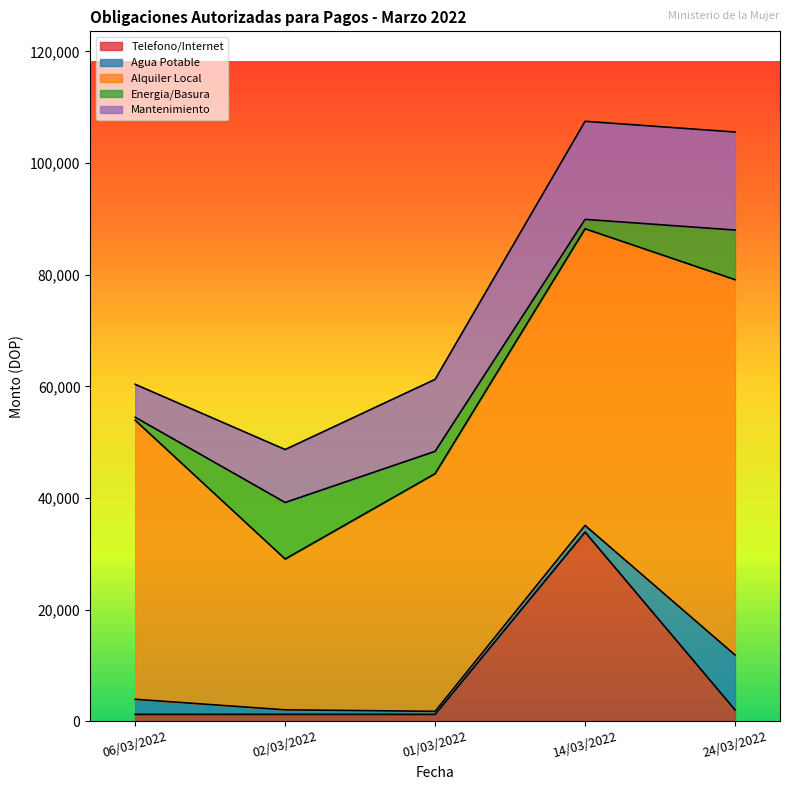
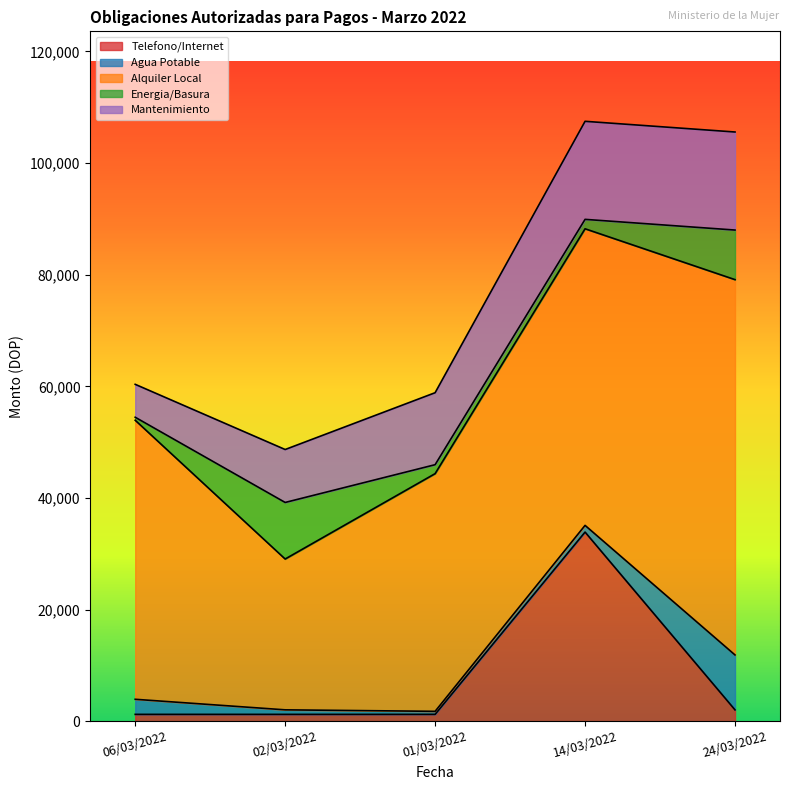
Energia/Basura, 01/03/2022: 4,000 -> 2,000
